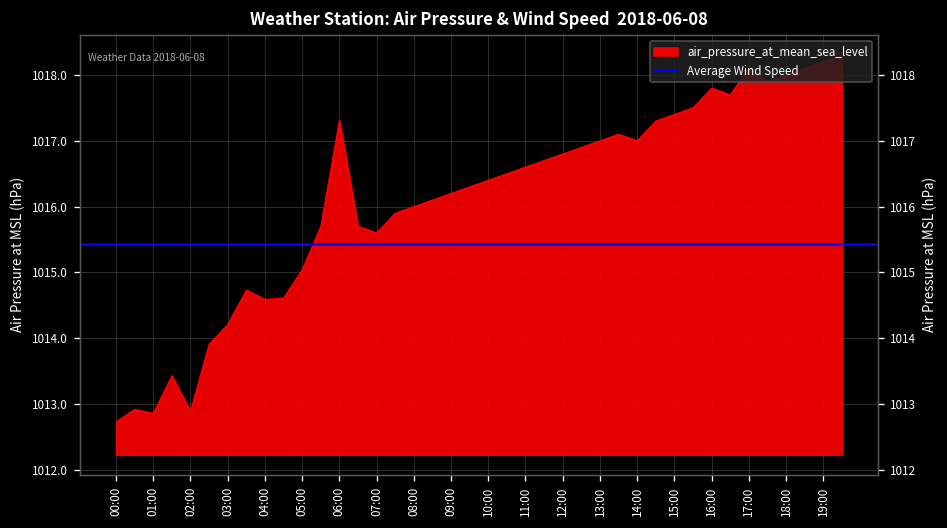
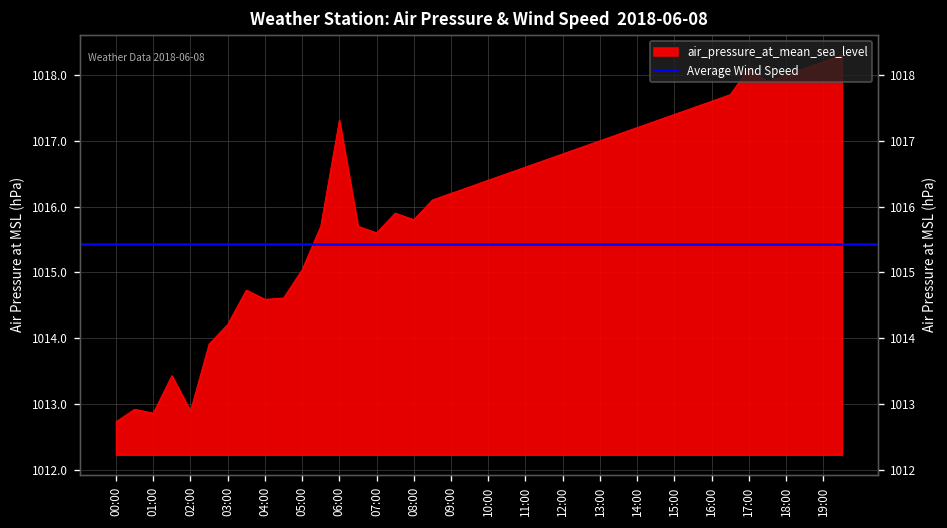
08:00: 1016.0 -> 1015.8
14:00: 1017.0 -> 1017.2
16:00: 1017.8 -> 1017.6
